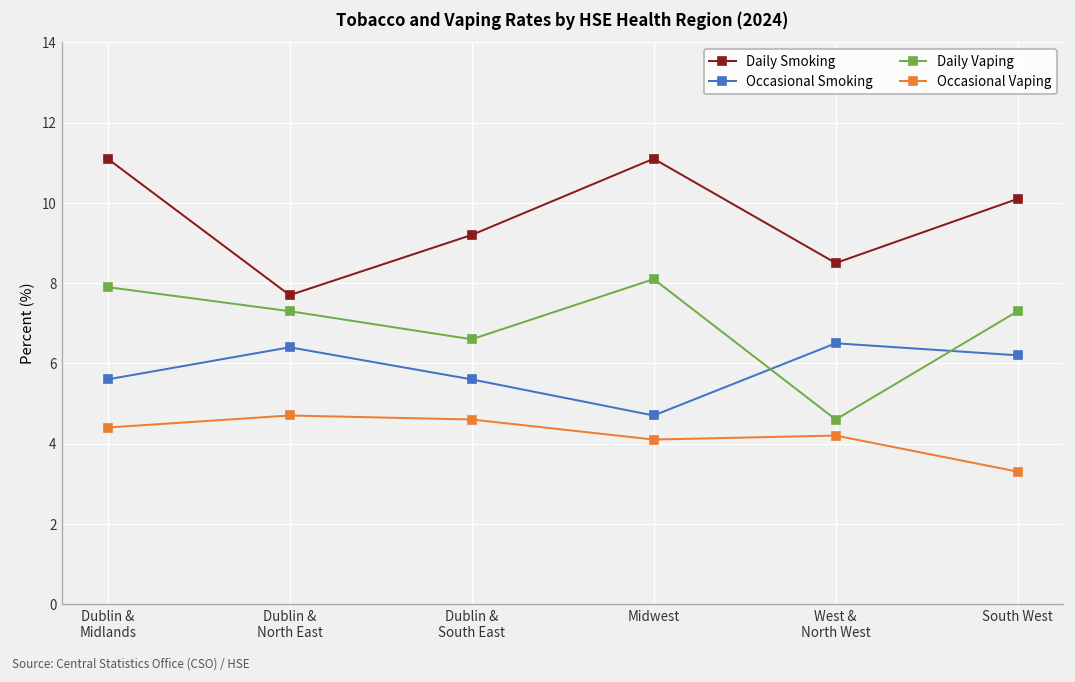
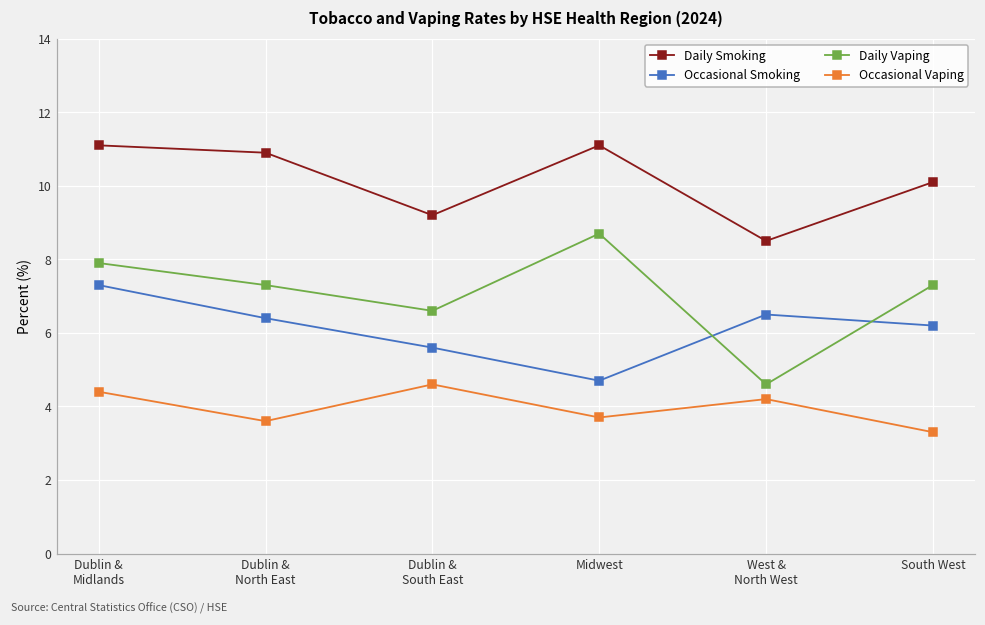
Occasional Smoking, Dublin & Midlands: 5.6 -> 7.3
Daily Smoking, Dublin & North East: 7.7 -> 10.9
Occasional Vaping, Dublin & North East: 4.7 -> 3.6
Daily Vaping, Midwest: 8.1 -> 8.7
Occasional Vaping, Midwest: 4.1 -> 3.7
